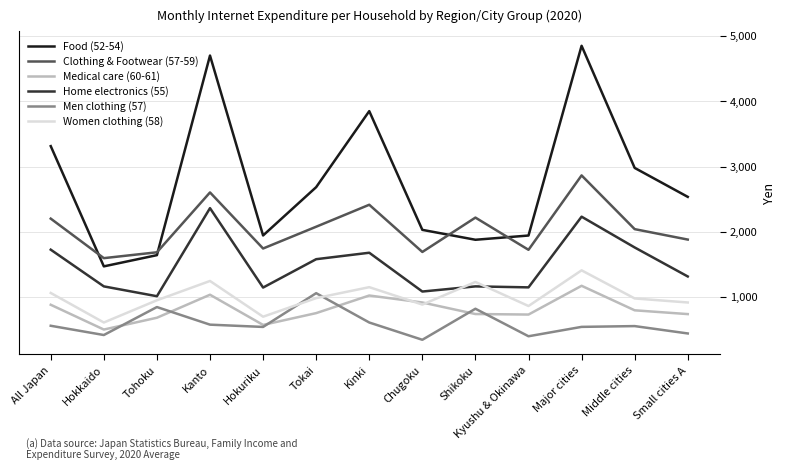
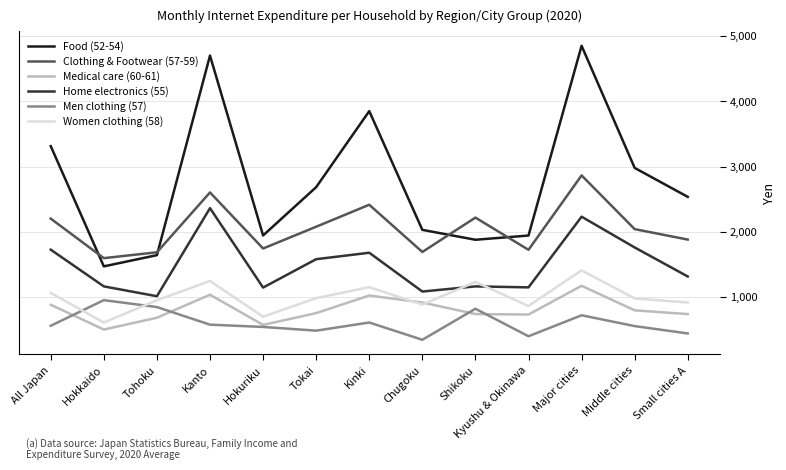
Men clothing (57), Hokkaido: 400 -> 1,000
Men clothing (57), Tokai: 1,100 -> 500
Men clothing (57), Major cities: 500 -> 700
